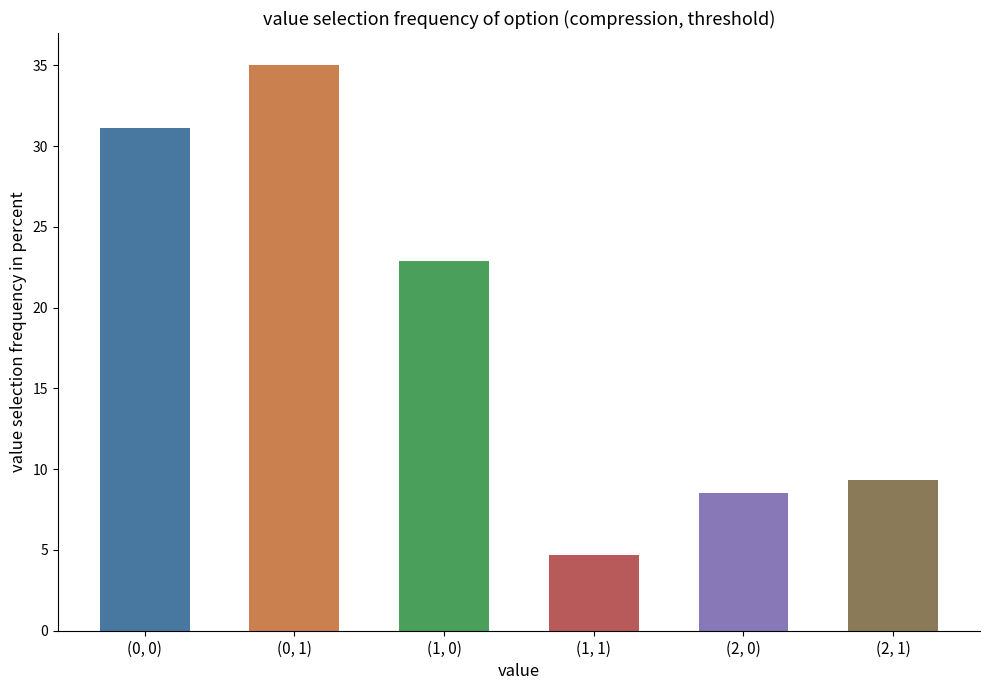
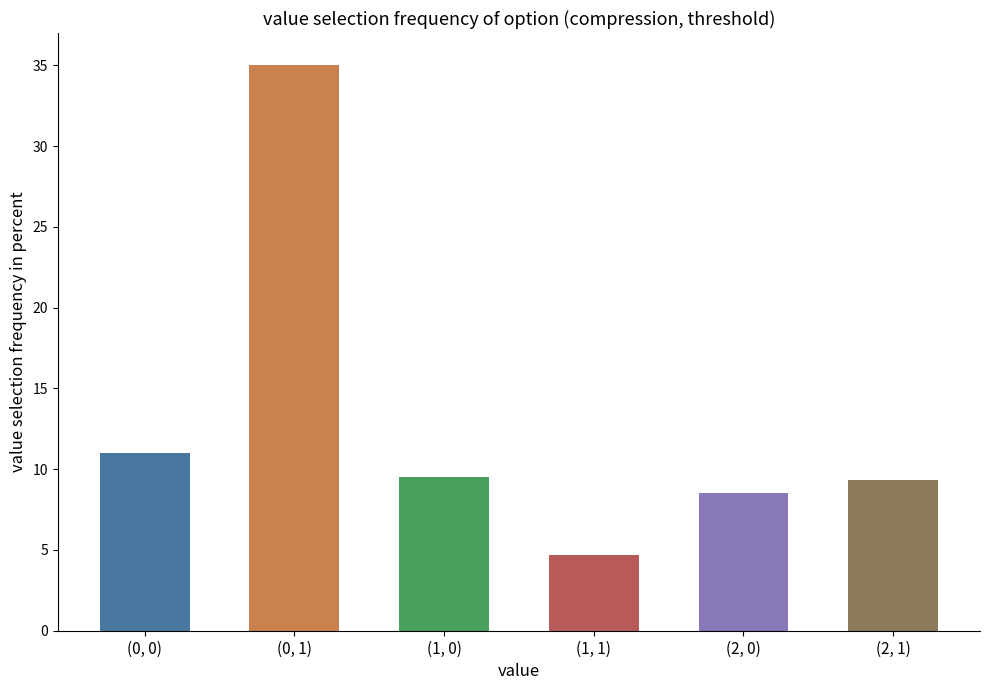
(0, 0): 31.1 -> 11.0
(1, 0): 22.9 -> 9.5
